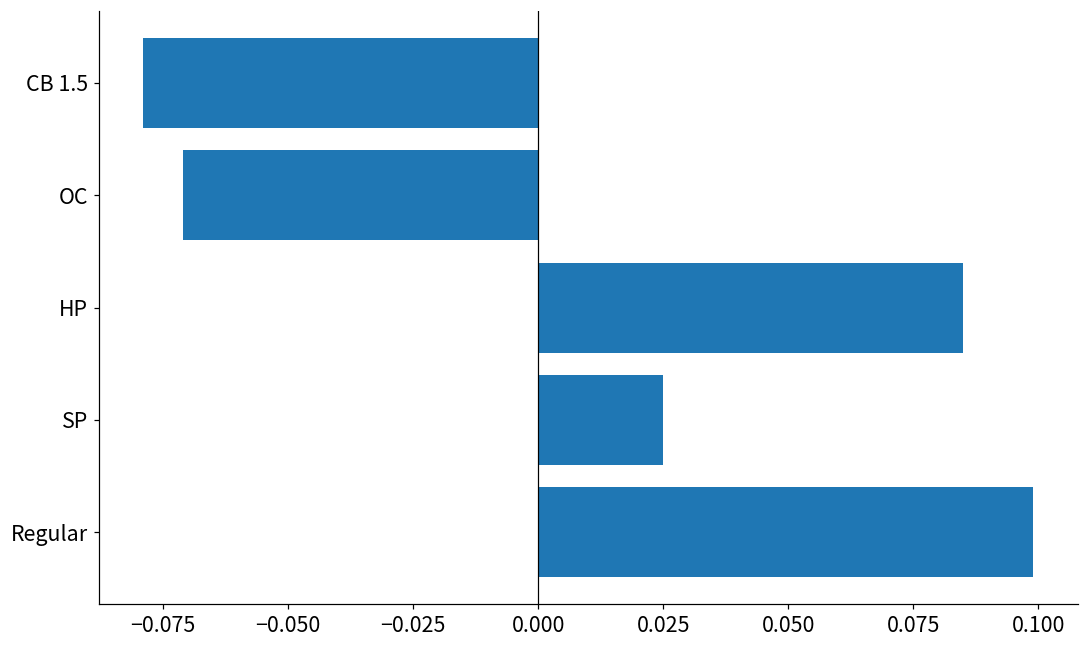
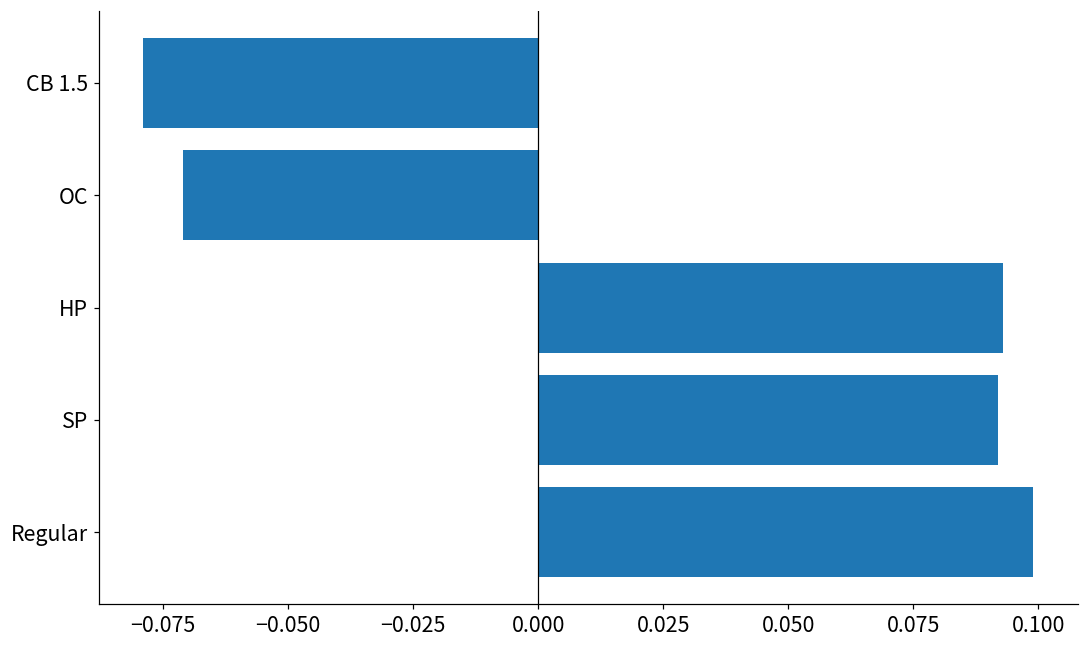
HP: 0.085 -> 0.093
SP: 0.025 -> 0.092
